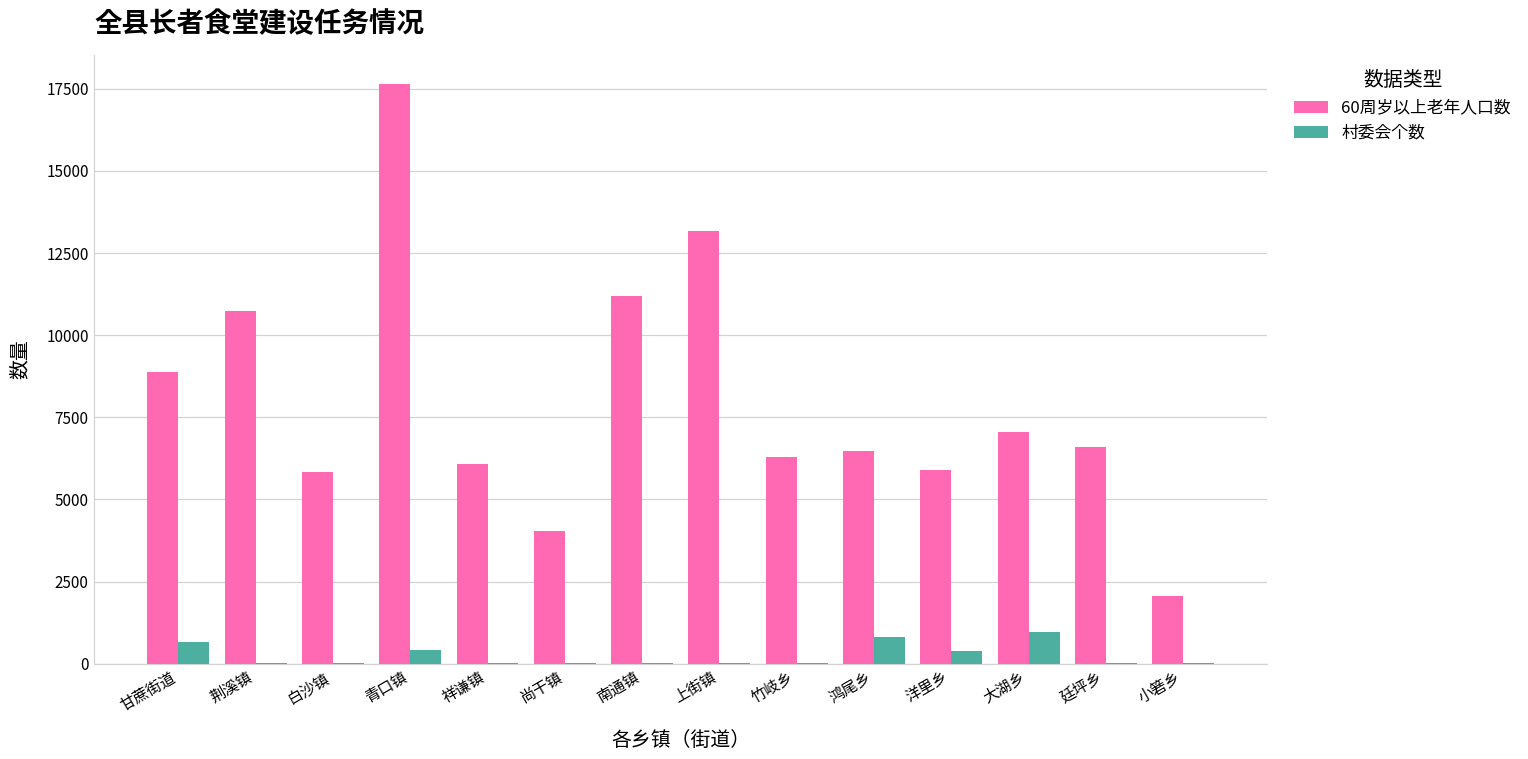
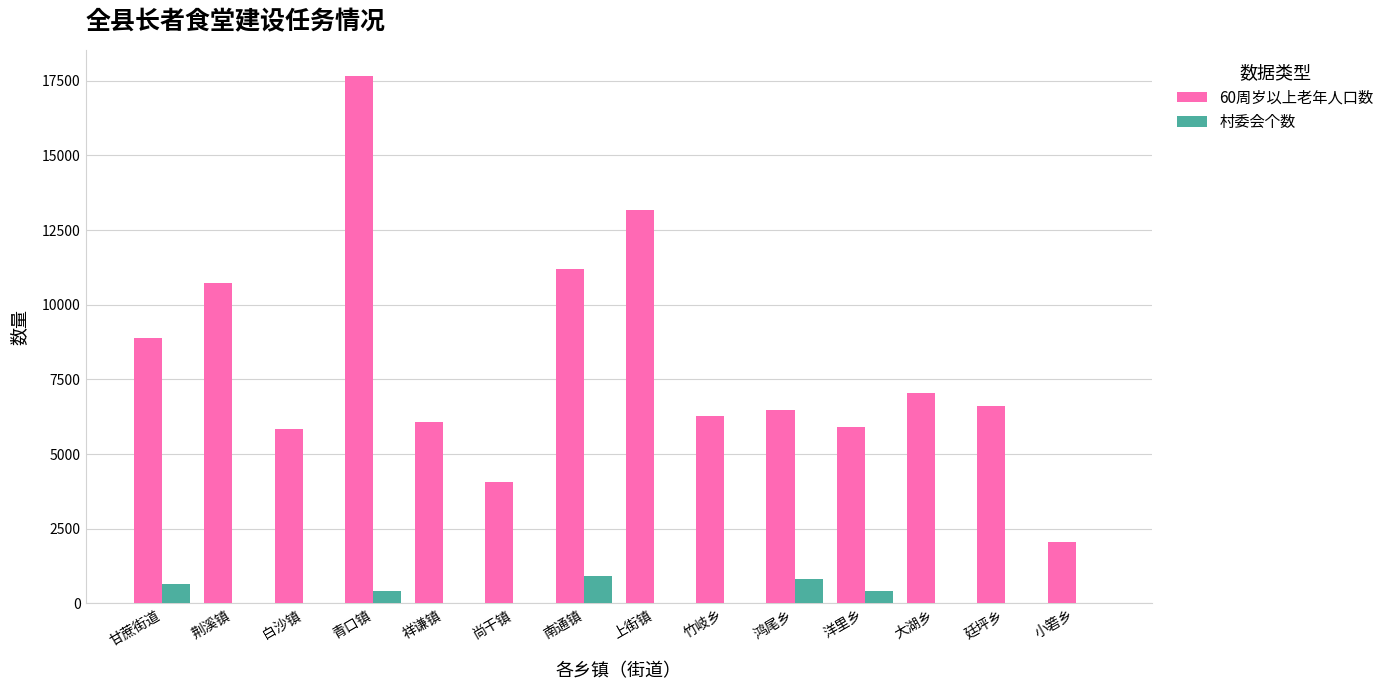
村委会个数, 南通镇: 0 -> 900
村委会个数, 大湖乡: 1000 -> 0
